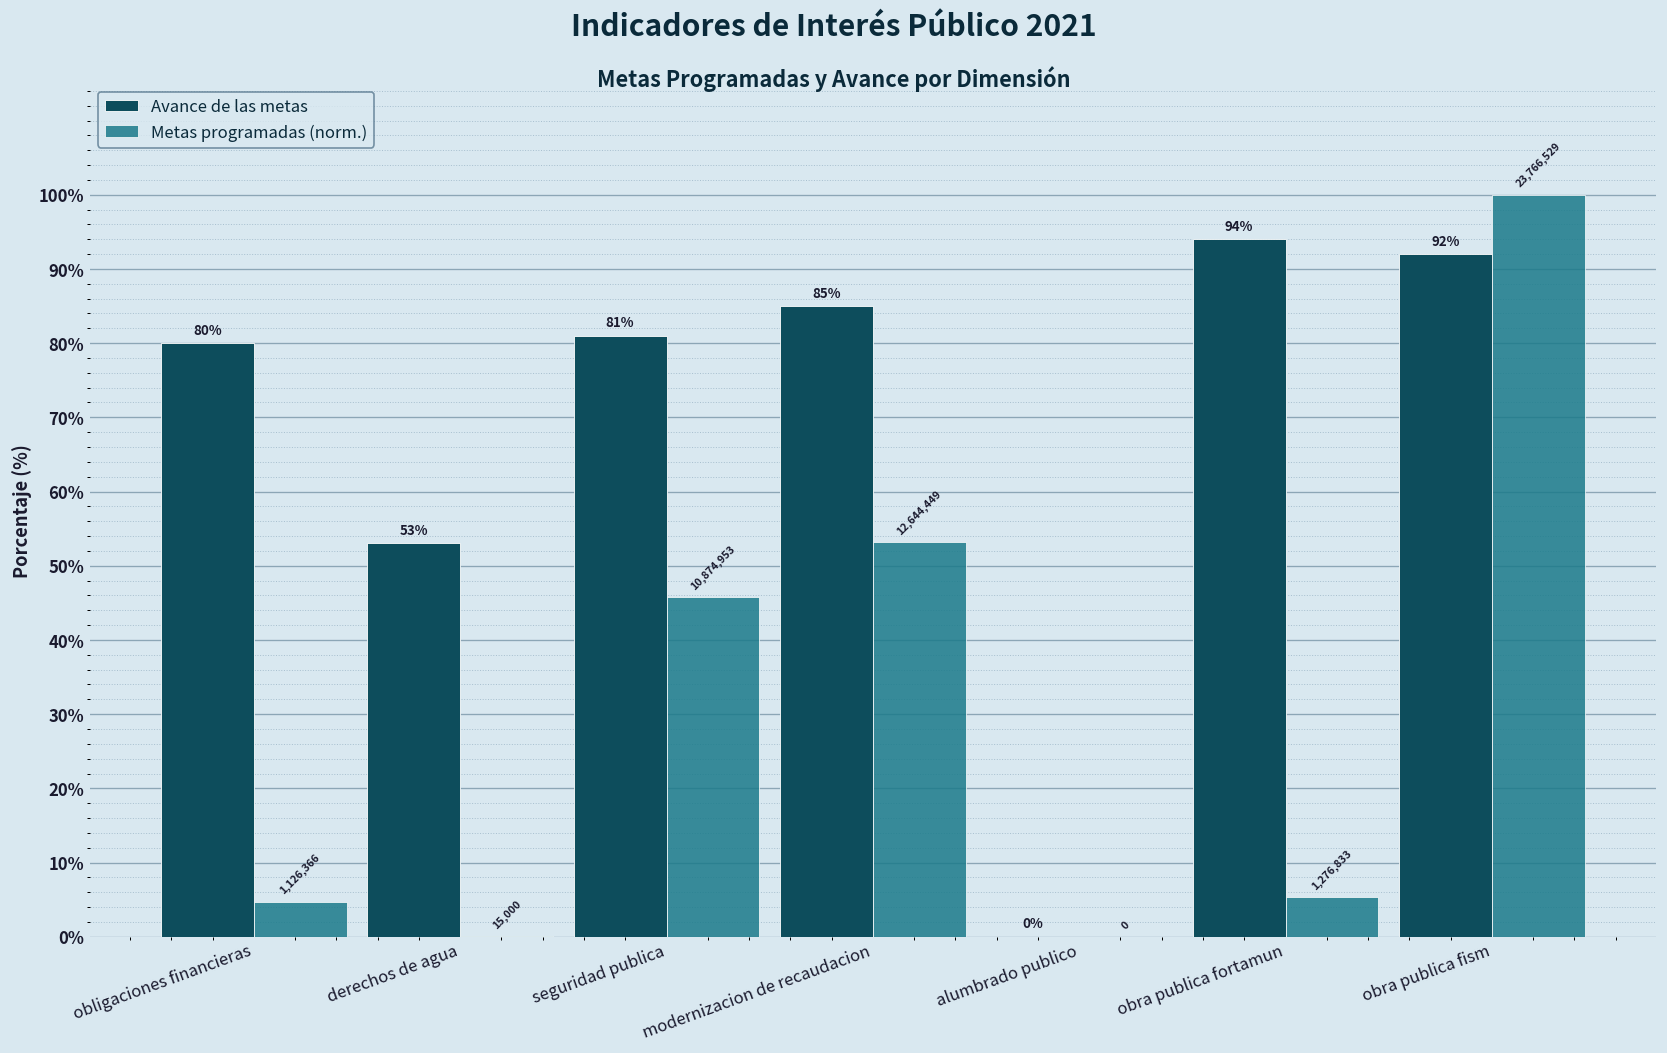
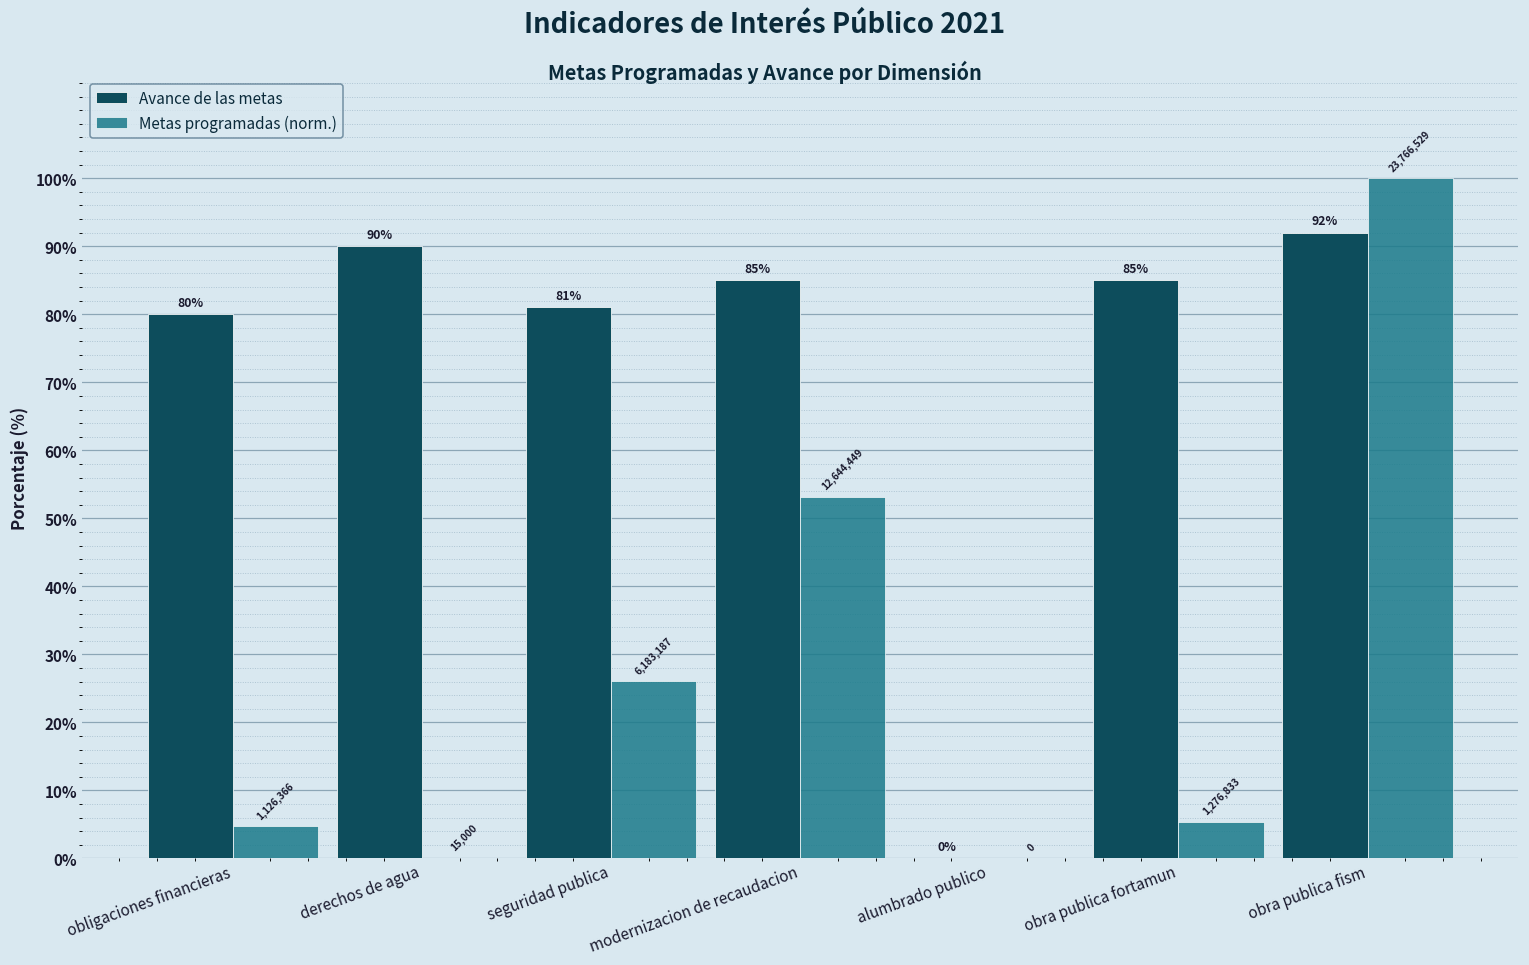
Avance de las metas, derechos de agua: 53% -> 90%
Metas programadas (norm.), seguridad publica: 10,874,953 -> 6,183,187
Avance de las metas, obra publica fortamun: 94% -> 85%
